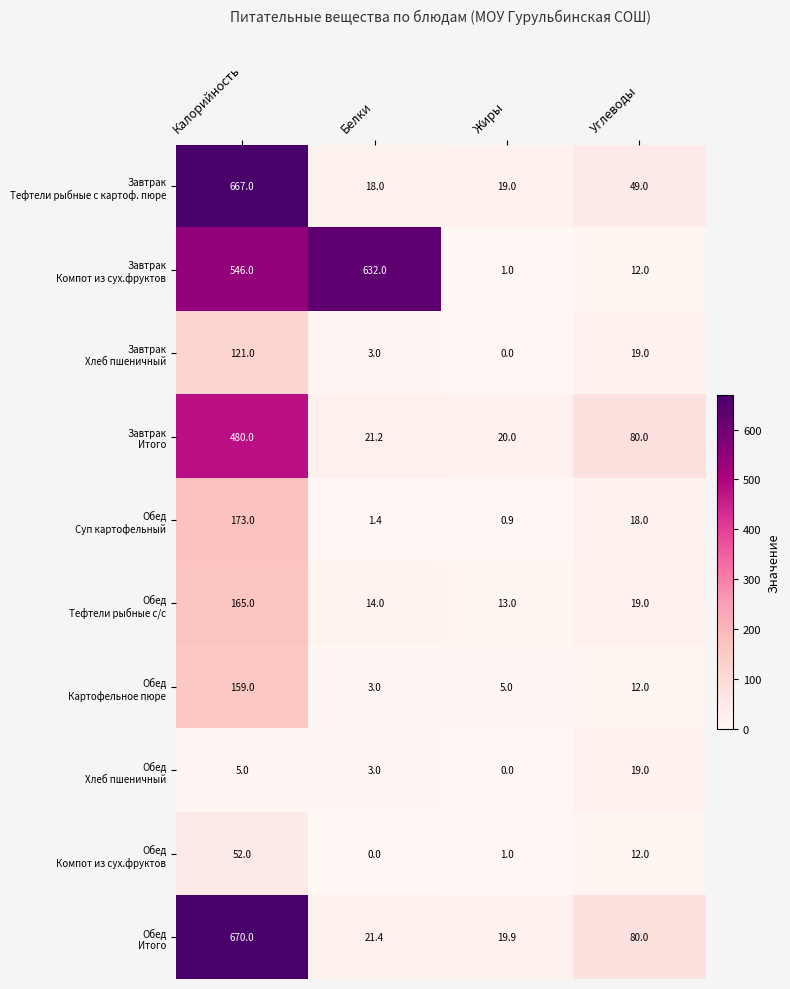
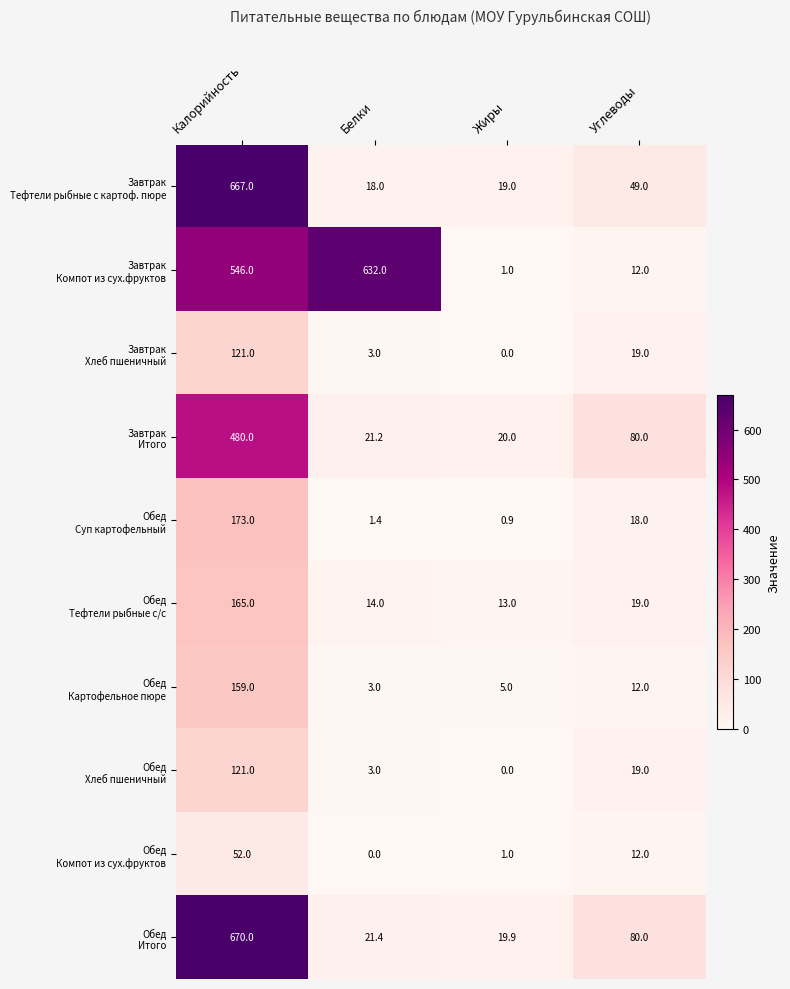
Обед Хлеб пшеничный, Калорийность: 5.0 -> 121.0
